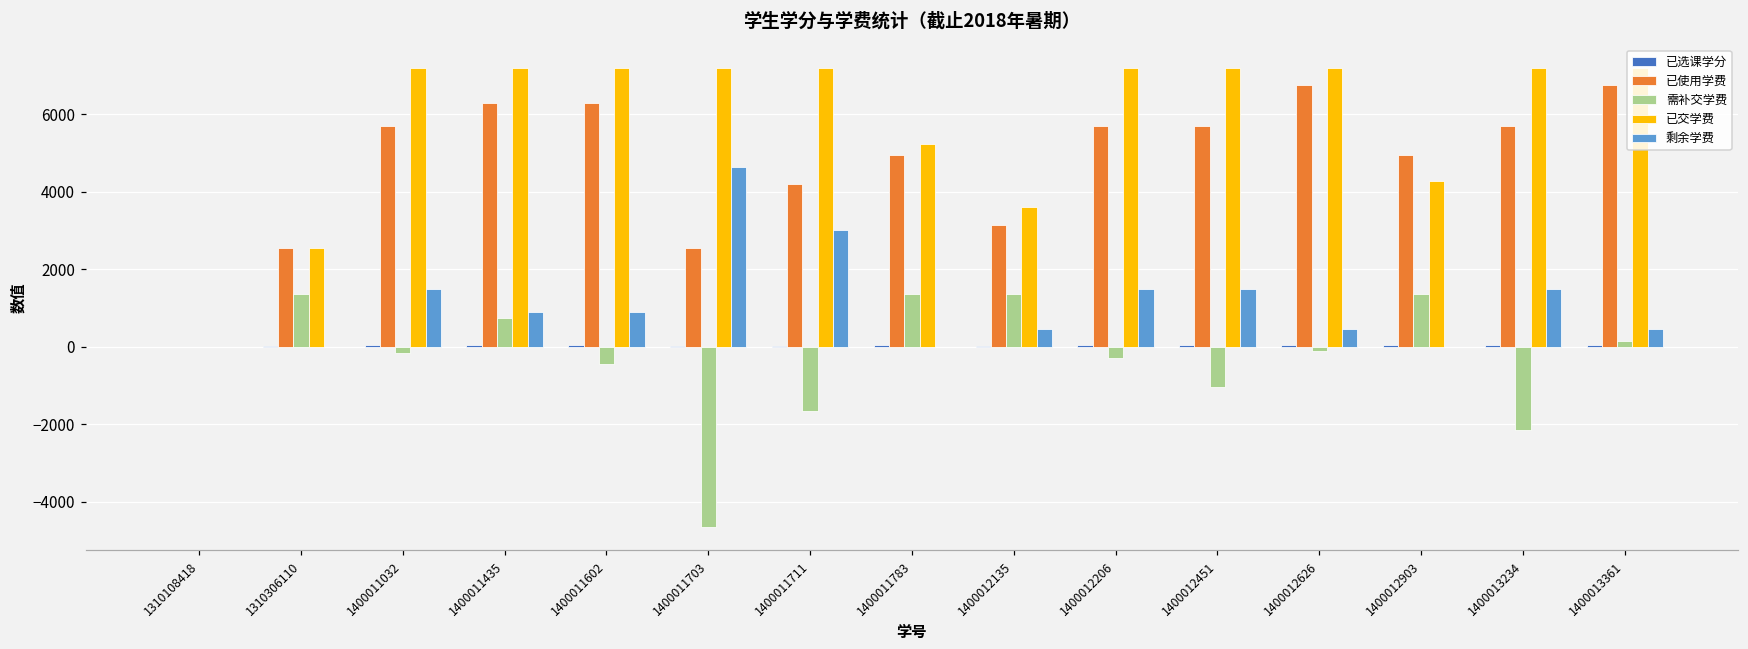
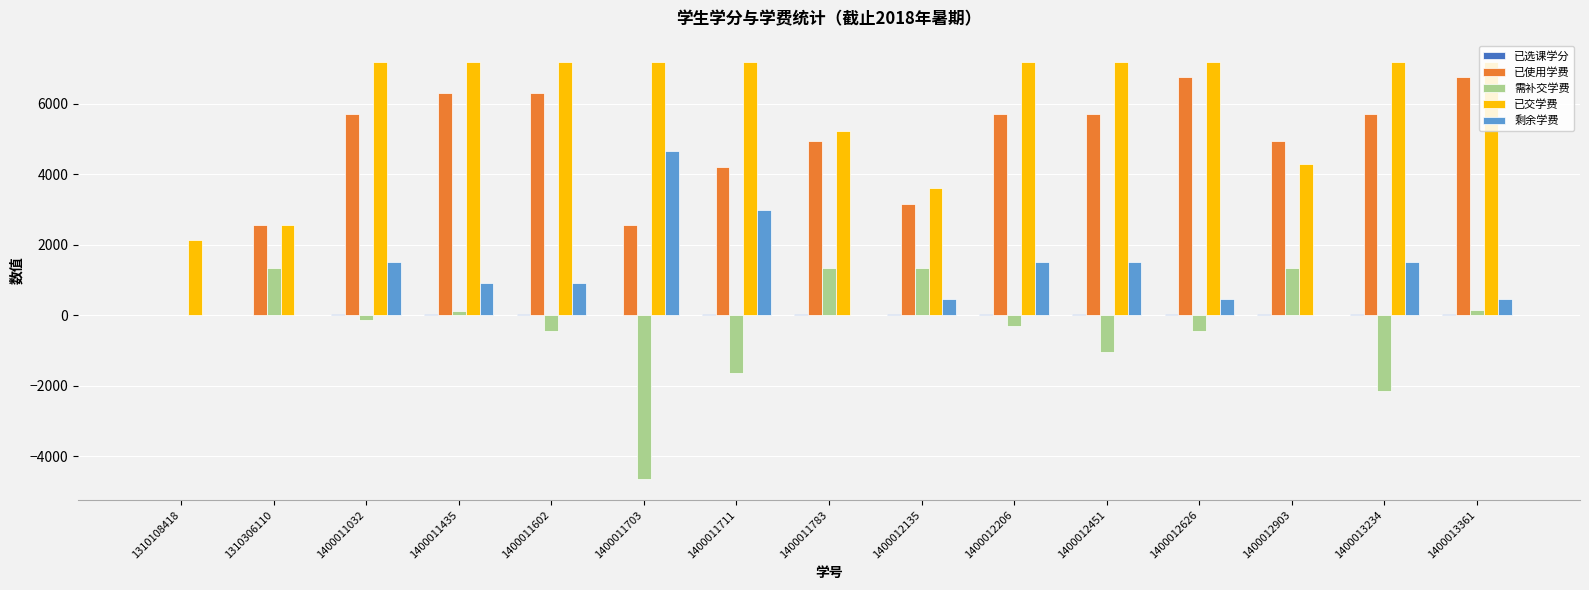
已交学费, 1310108418: 0 -> 2100
需补交学费, 1400011435: 800 -> 100
需补交学费, 1400012626: -100 -> -500
